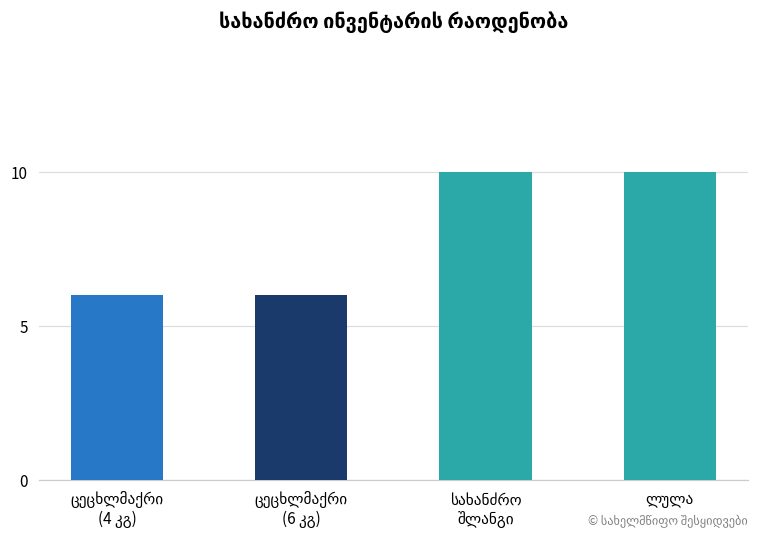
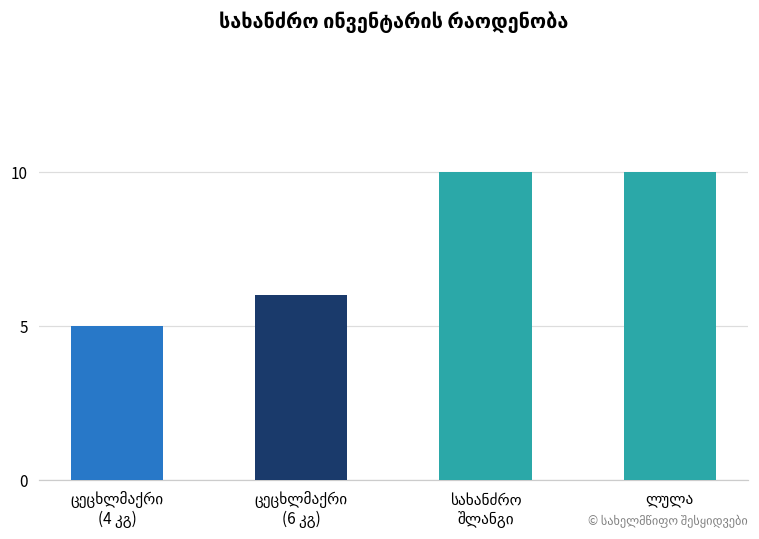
ცეცხლმაქრი (4 კგ): 6 -> 5
